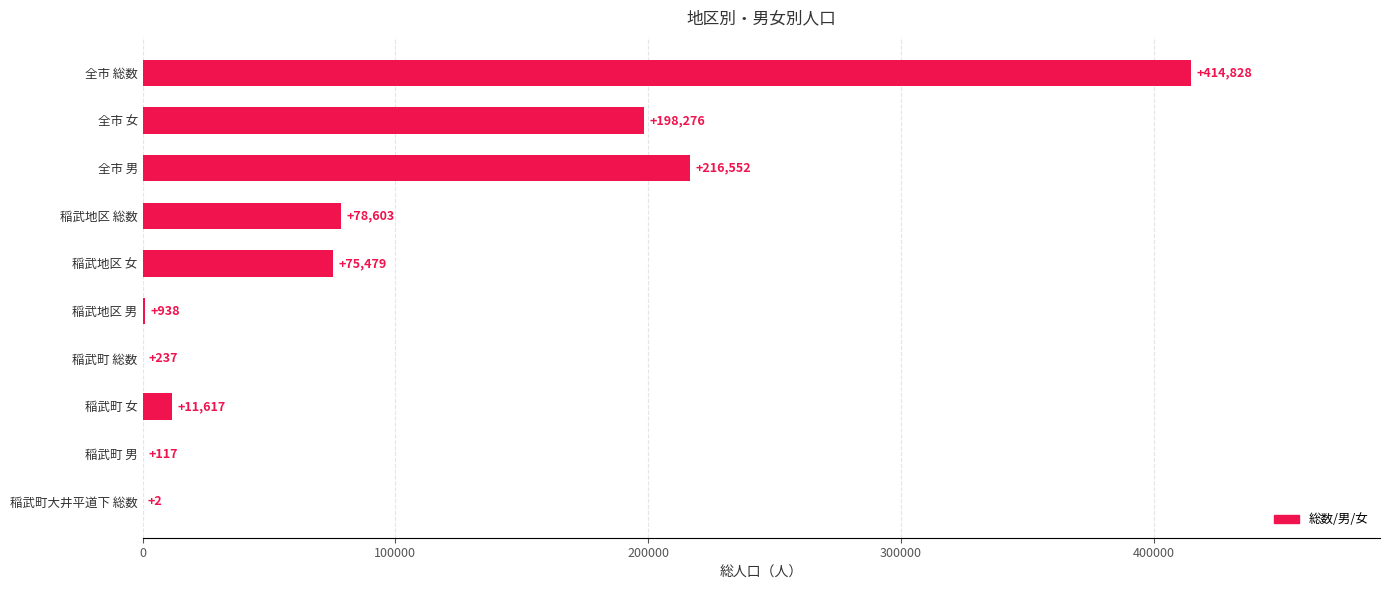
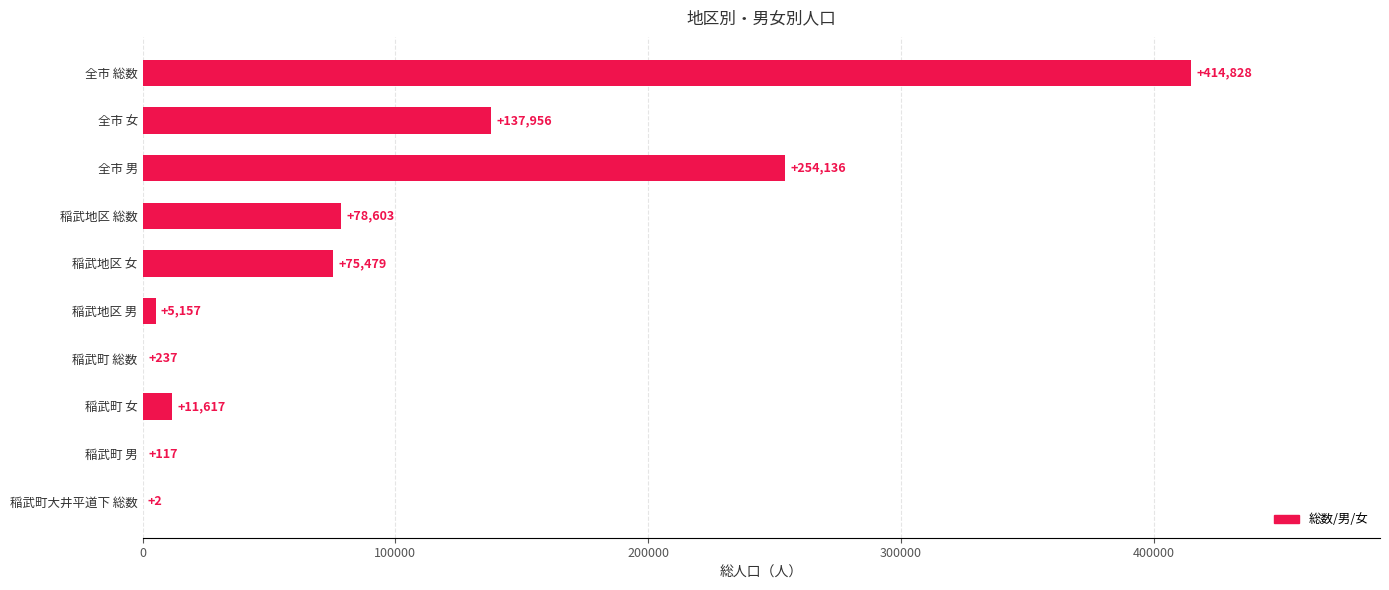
全市 女: +198,276 -> +137,956
全市 男: +216,552 -> +254,136
稲武地区 男: +938 -> +5,157
